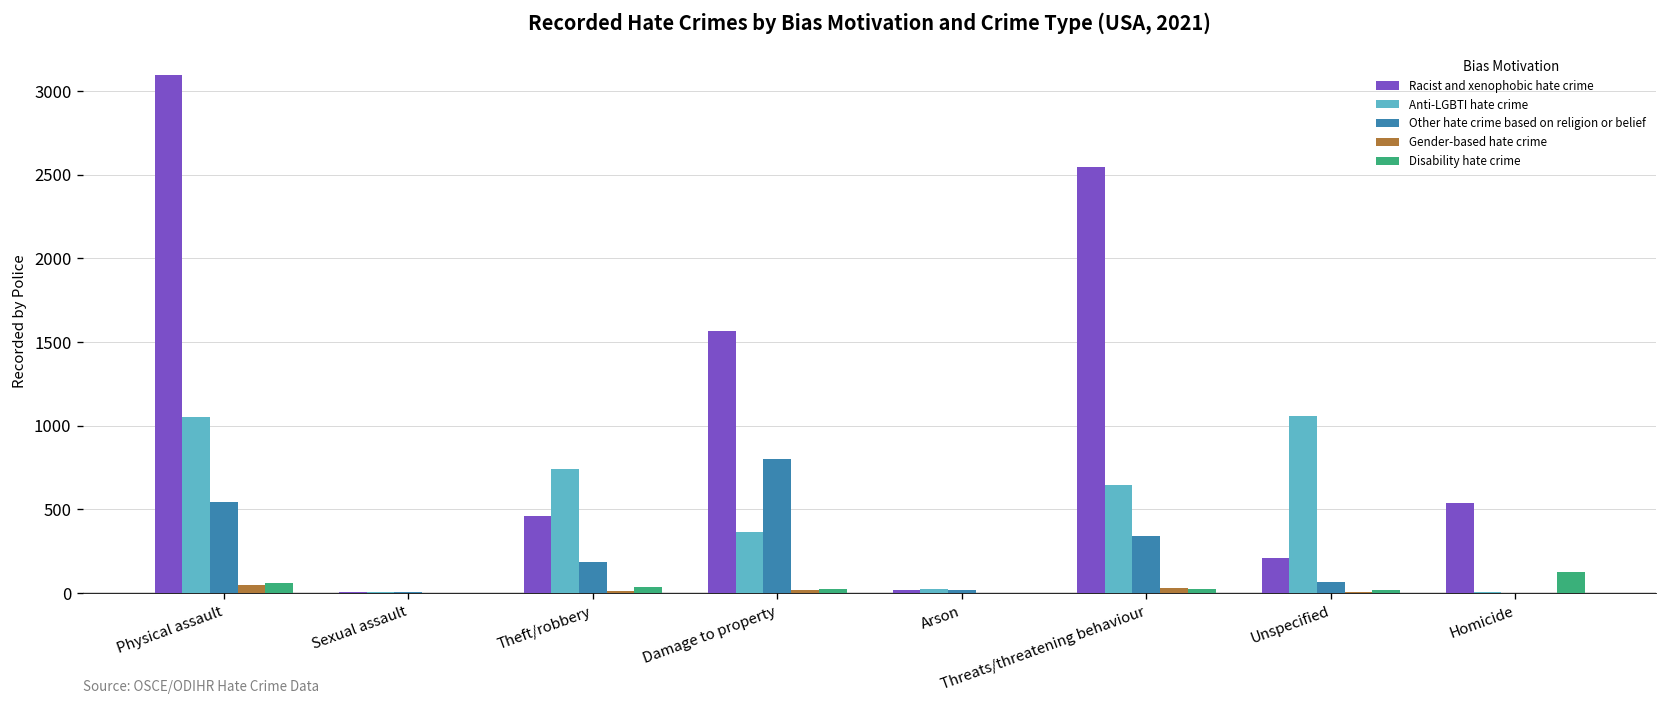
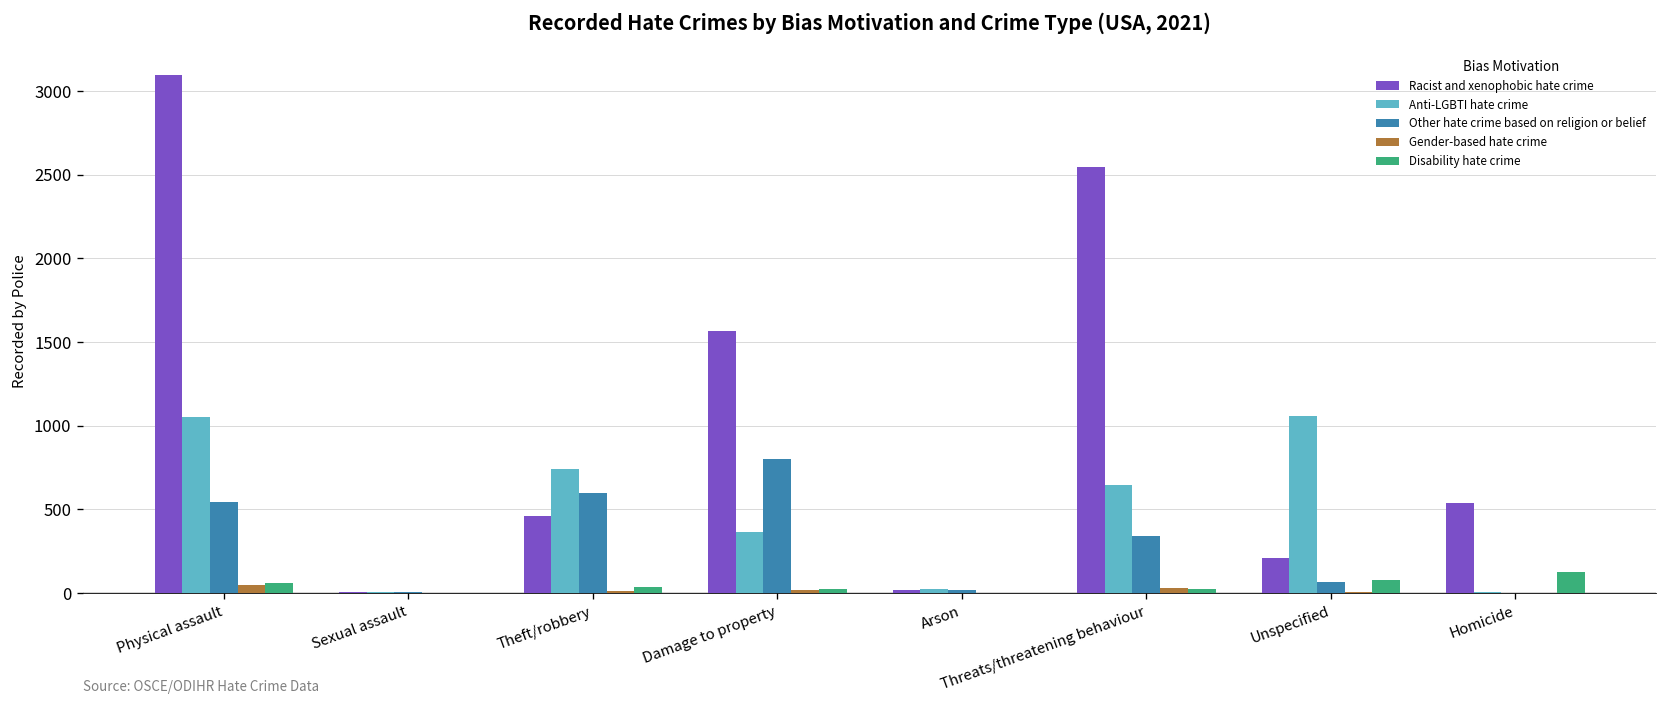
Other hate crime based on religion or belief, Theft/robbery: 180 -> 600
Disability hate crime, Unspecified: 20 -> 80
